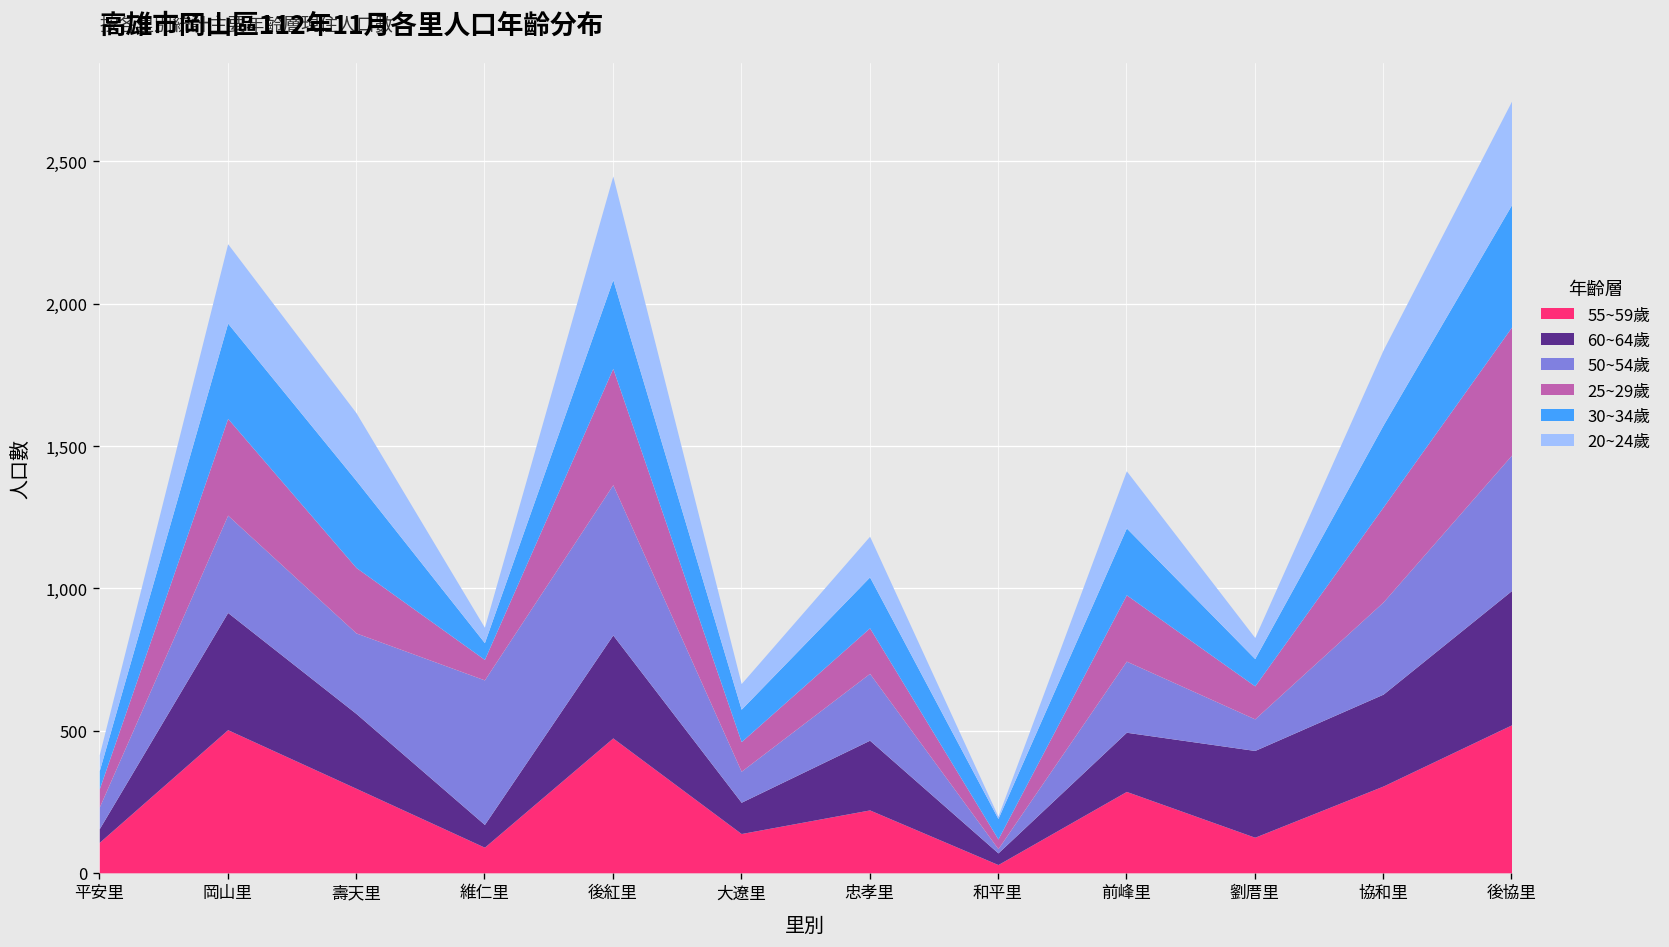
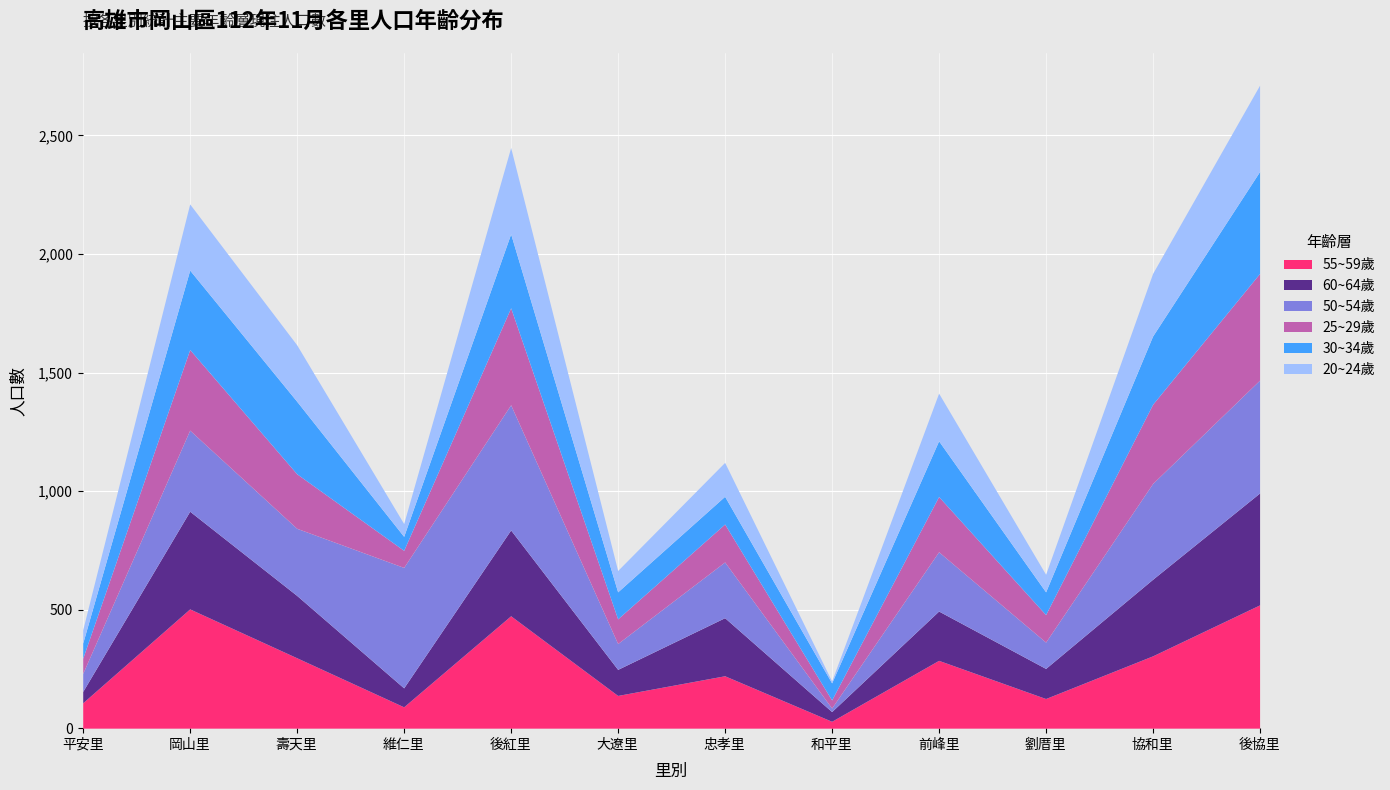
30~34歲, 忠孝里: 180 -> 120
60~64歲, 劉厝里: 310 -> 130
50~54歲, 協和里: 320 -> 400
